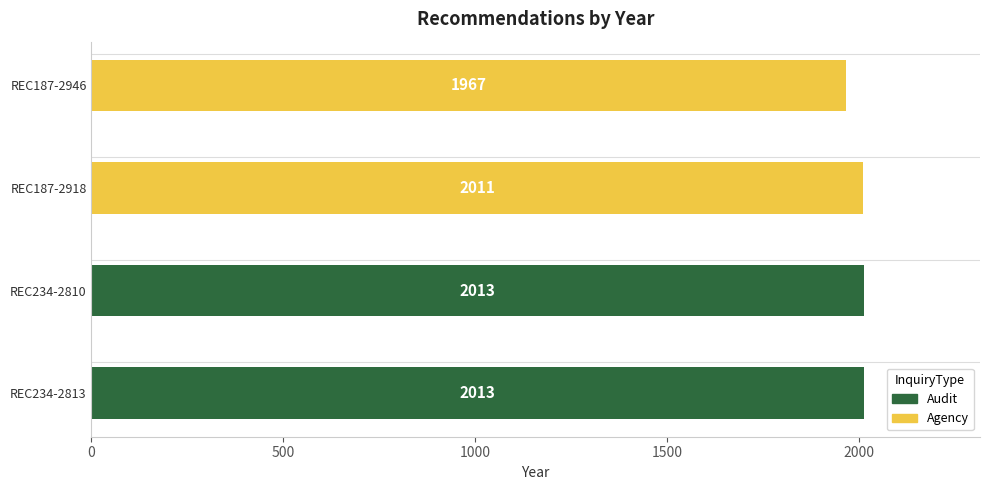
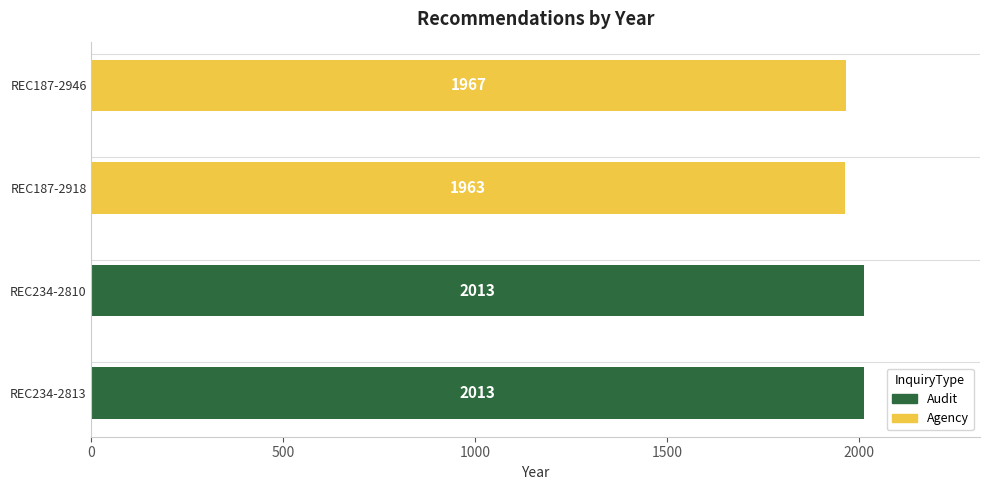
REC187-2918: 2011 -> 1963
